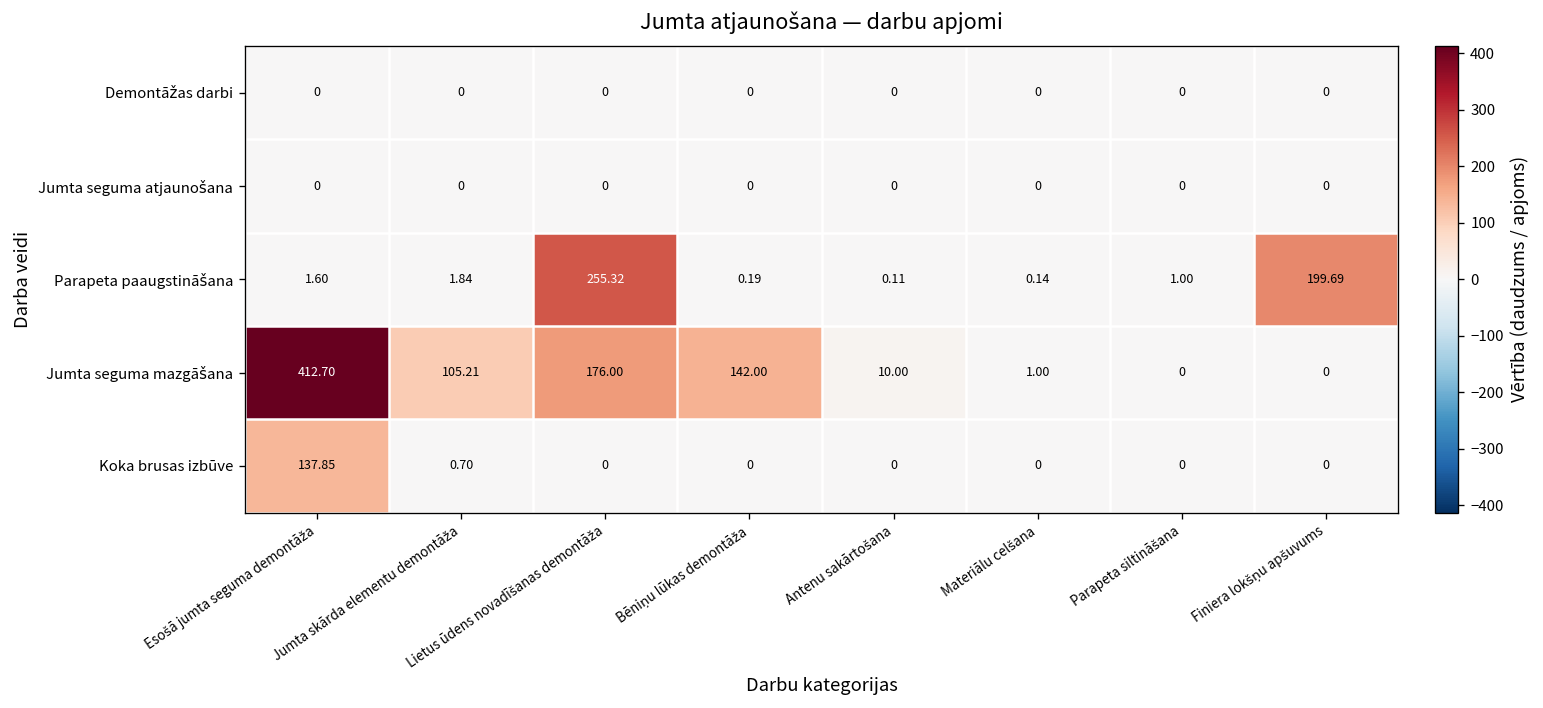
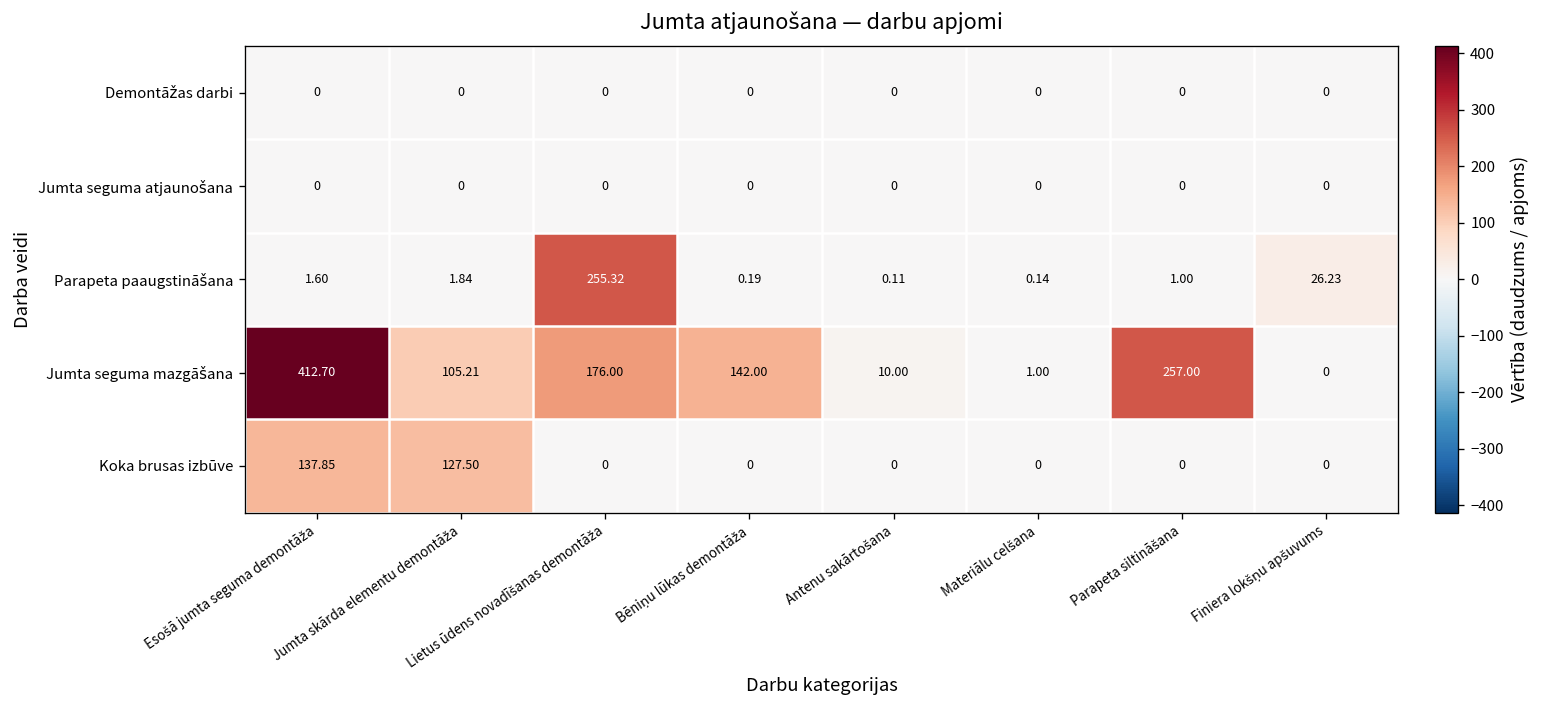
Parapeta paaugstināšana, Finiera lokšņu apšuvums: 199.69 -> 26.23
Jumta seguma mazgāšana, Parapeta siltināšana: 0 -> 257.00
Koka brusas izbūve, Jumta skārda elementu demontāža: 0.70 -> 127.50
